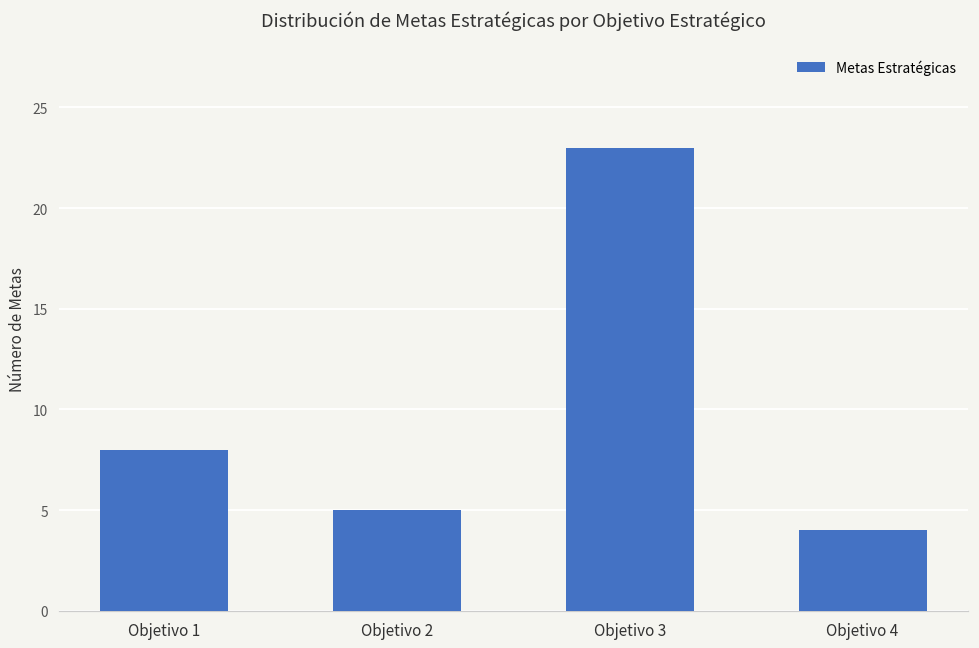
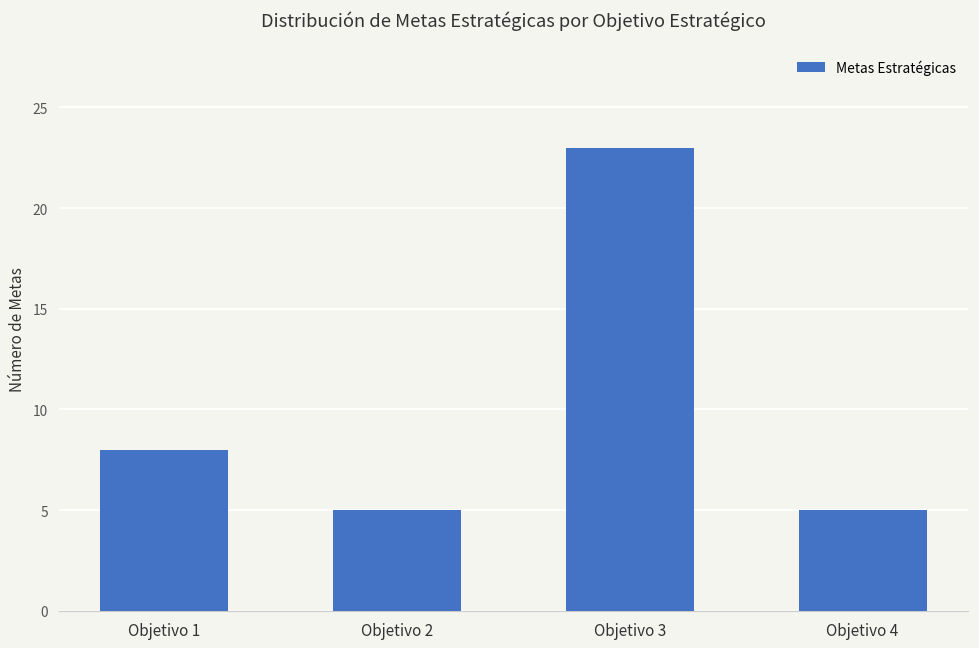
Objetivo 4: 4 -> 5
